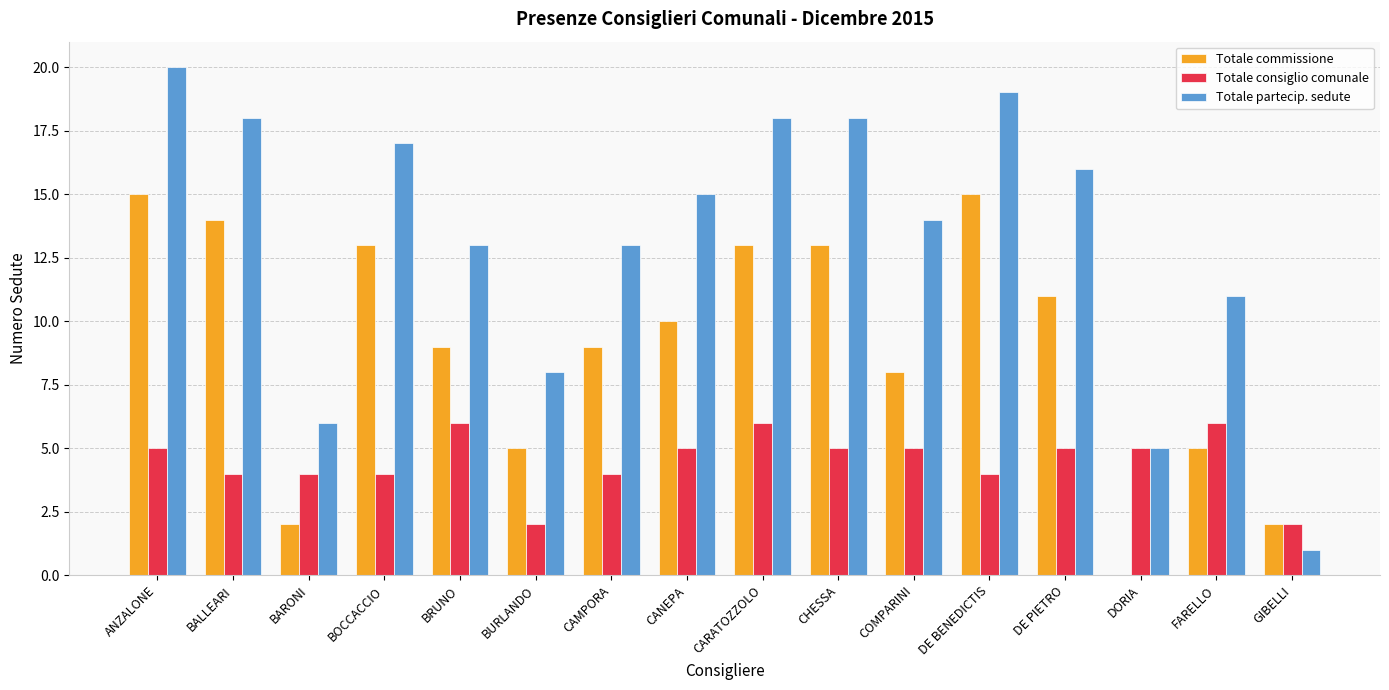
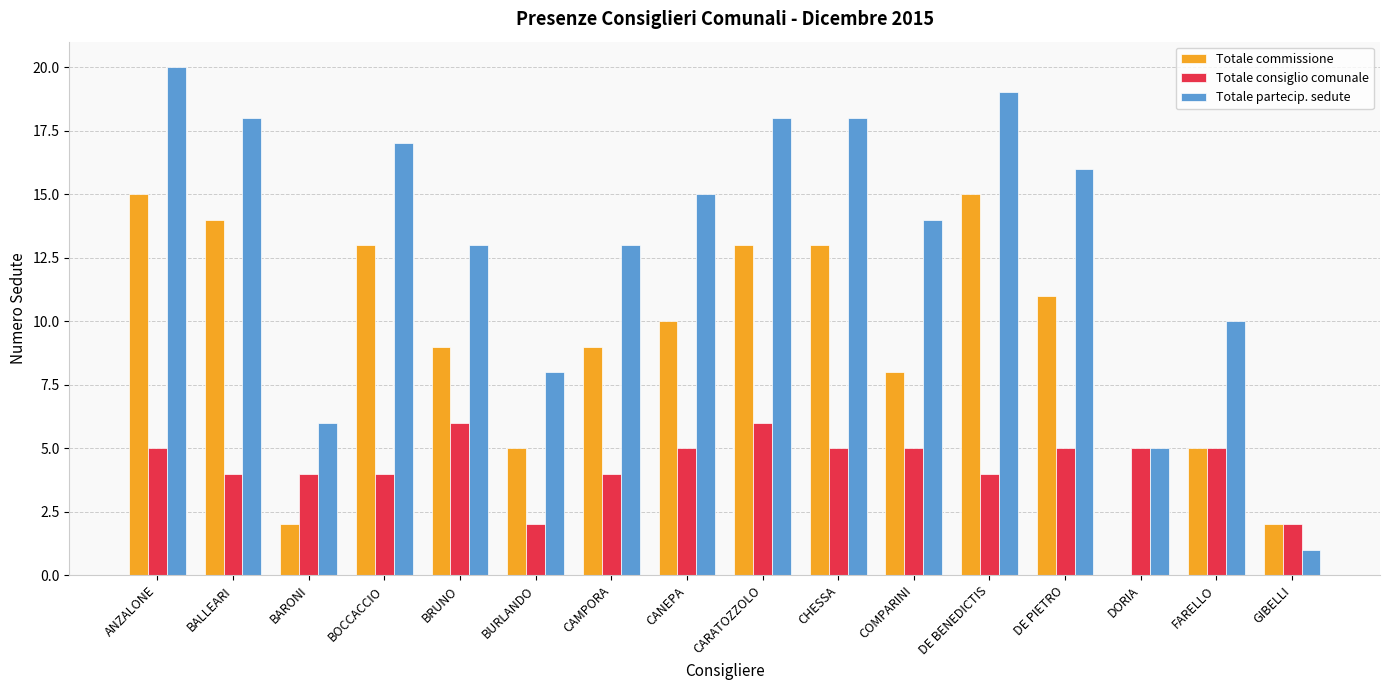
Totale consiglio comunale, FARELLO: 6 -> 5
Totale partecip. sedute, FARELLO: 11 -> 10
